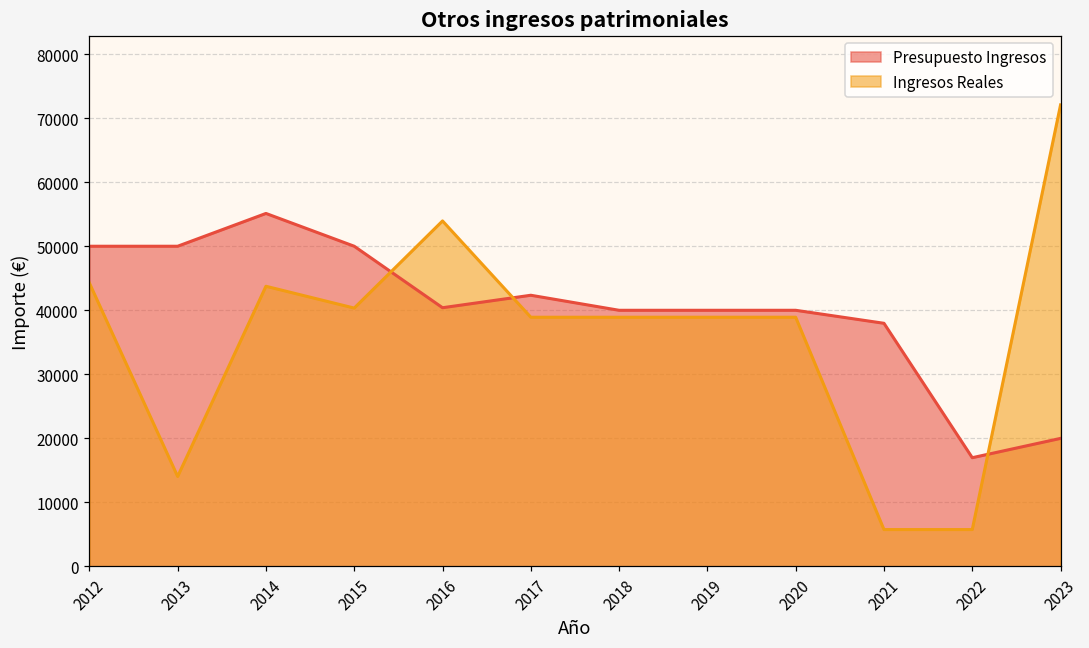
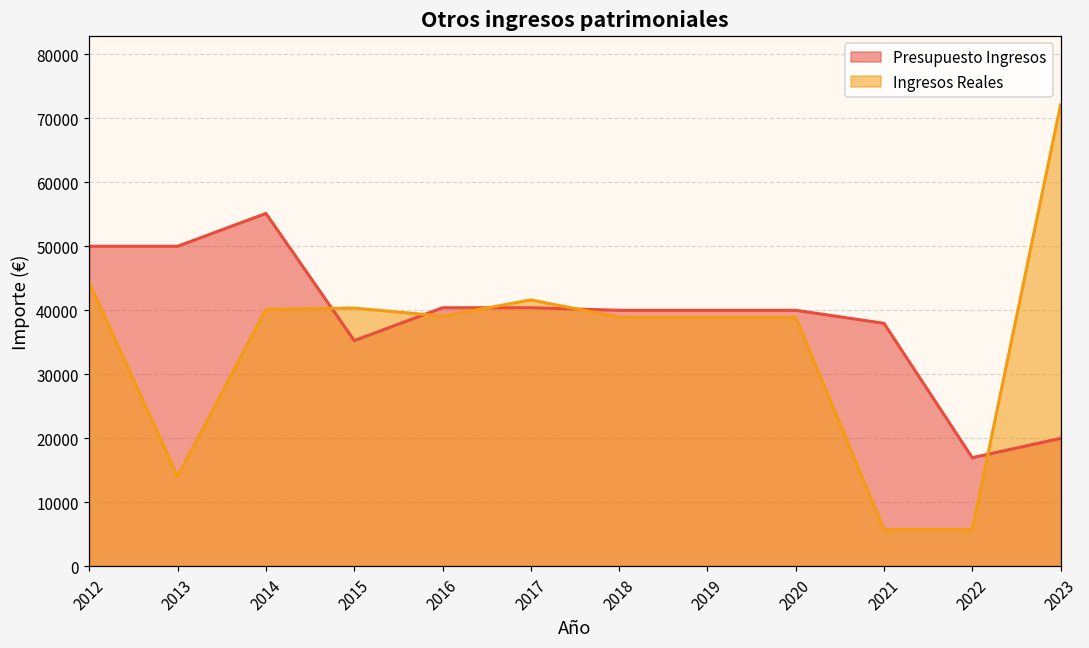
Ingresos Reales, 2014: 44000 -> 40000
Presupuesto Ingresos, 2015: 50000 -> 35000
Ingresos Reales, 2016: 54000 -> 39000
Presupuesto Ingresos, 2017: 42000 -> 40000
Ingresos Reales, 2017: 39000 -> 42000
